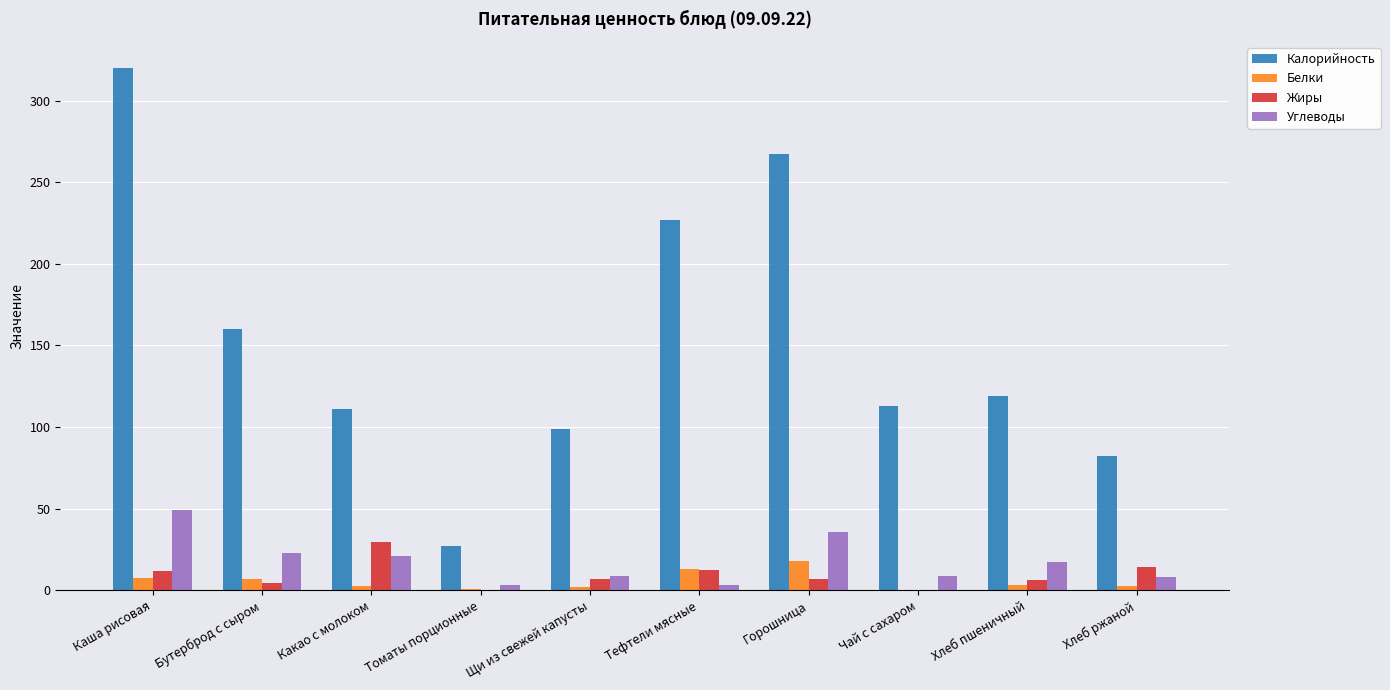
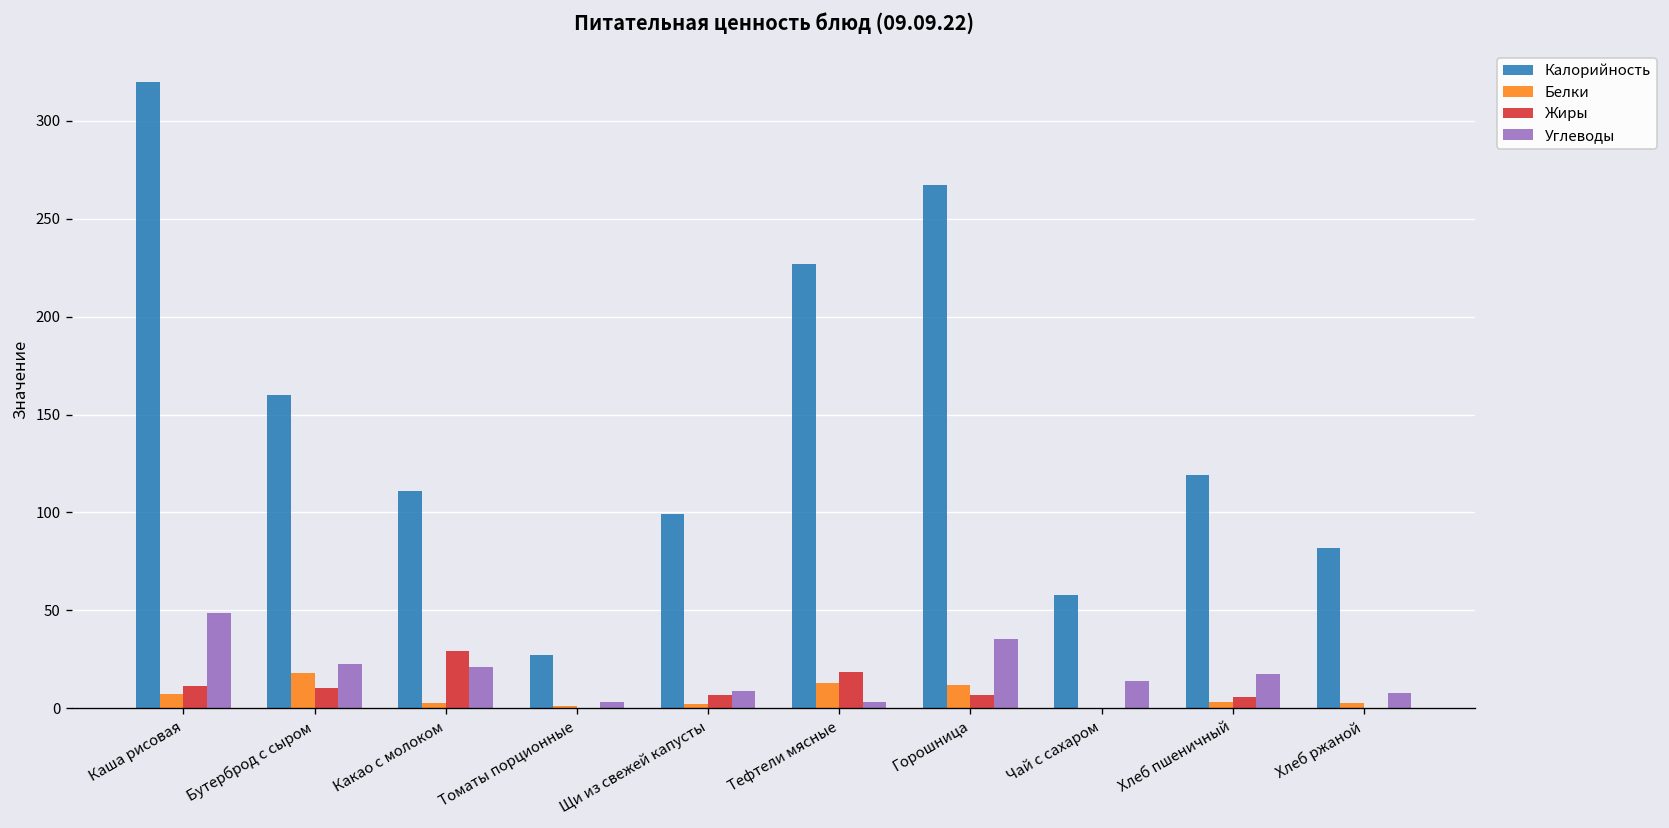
Белки, Бутерброд с сыром: 7 -> 18
Жиры, Бутерброд с сыром: 5 -> 10
Жиры, Тефтели мясные: 12 -> 18
Белки, Горошница: 18 -> 12
Калорийность, Чай с сахаром: 113 -> 58
Углеводы, Чай с сахаром: 9 -> 14
Жиры, Хлеб ржаной: 14 -> 0
